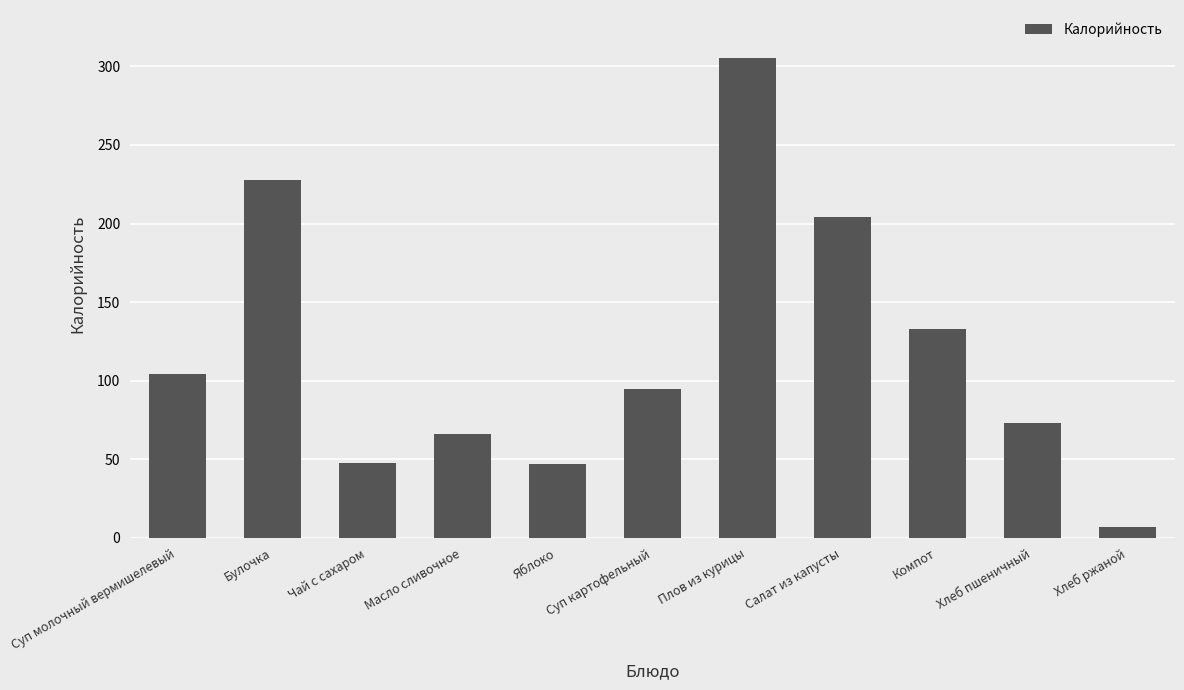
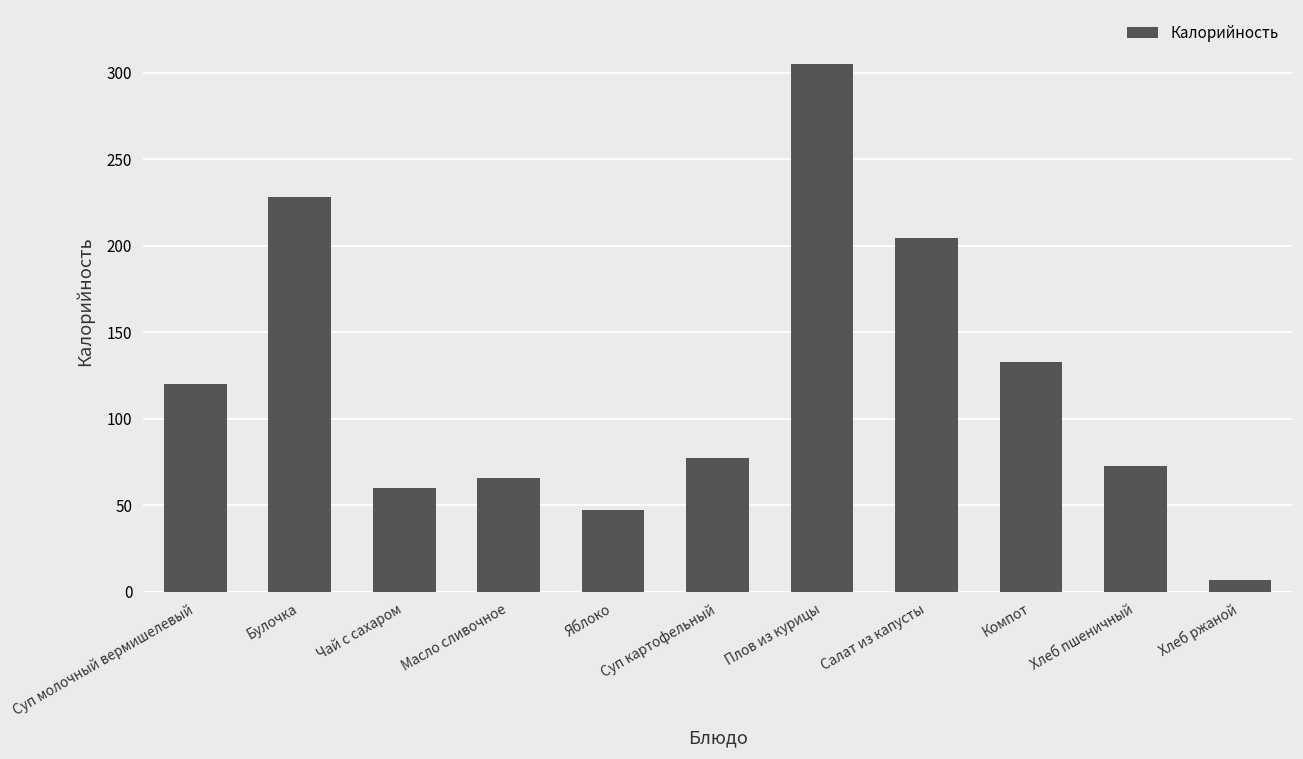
Суп молочный вермишелевый: 104 -> 120
Чай с сахаром: 48 -> 60
Суп картофельный: 95 -> 77
